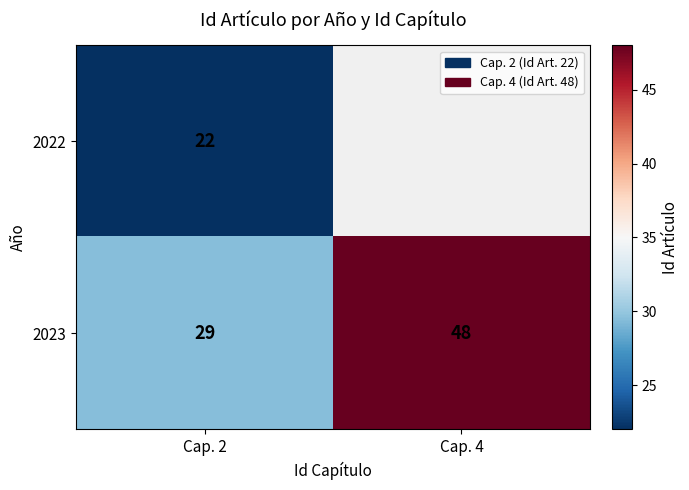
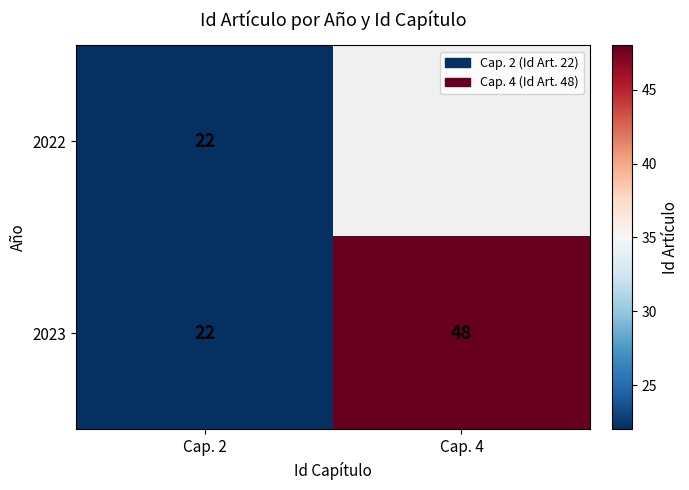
2023, Cap. 2: 29 -> 22
